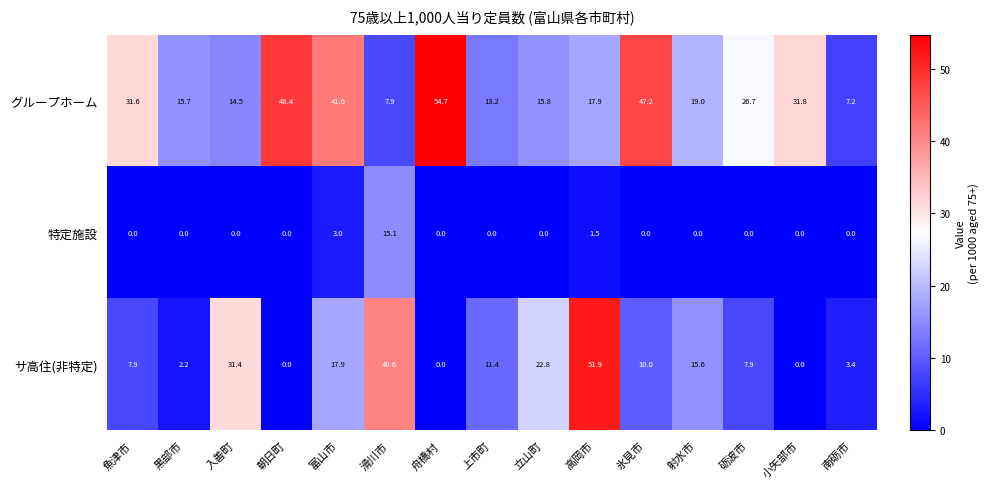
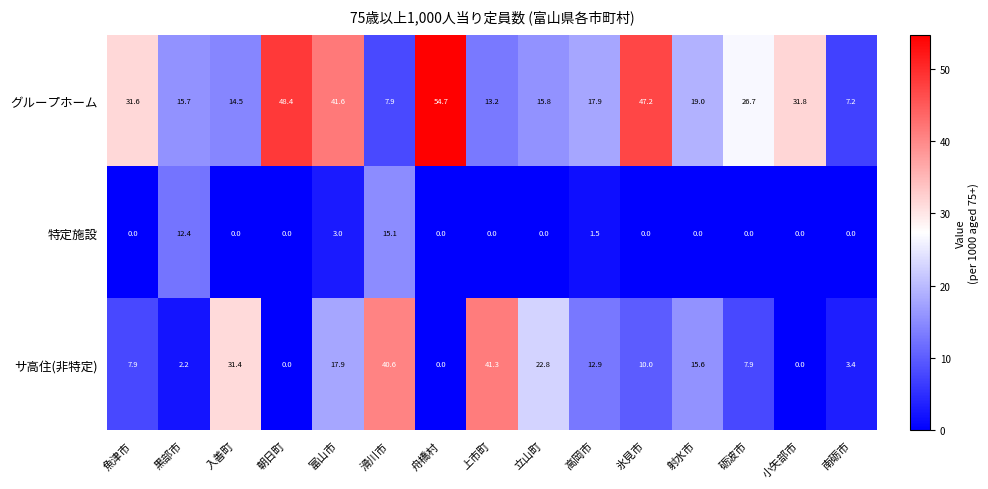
特定施設, 黒部市: 0.0 -> 12.4
サ高住(非特定), 上市町: 11.4 -> 41.3
サ高住(非特定), 高岡市: 51.9 -> 12.9
